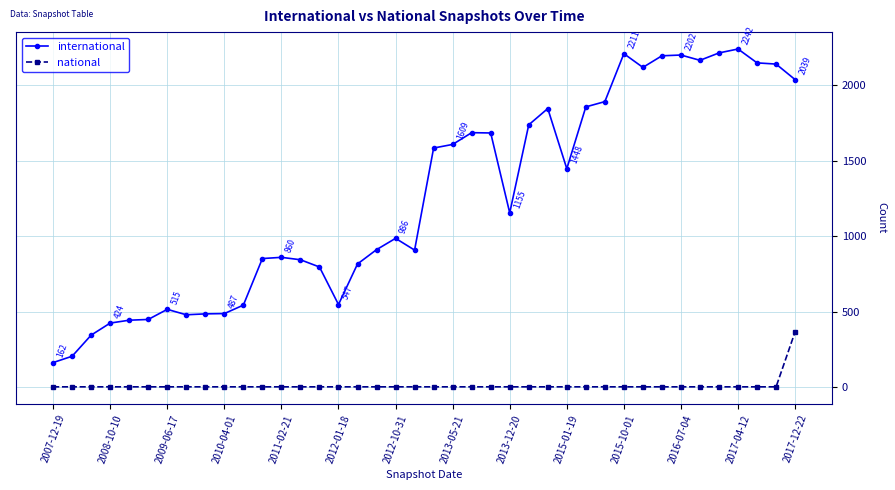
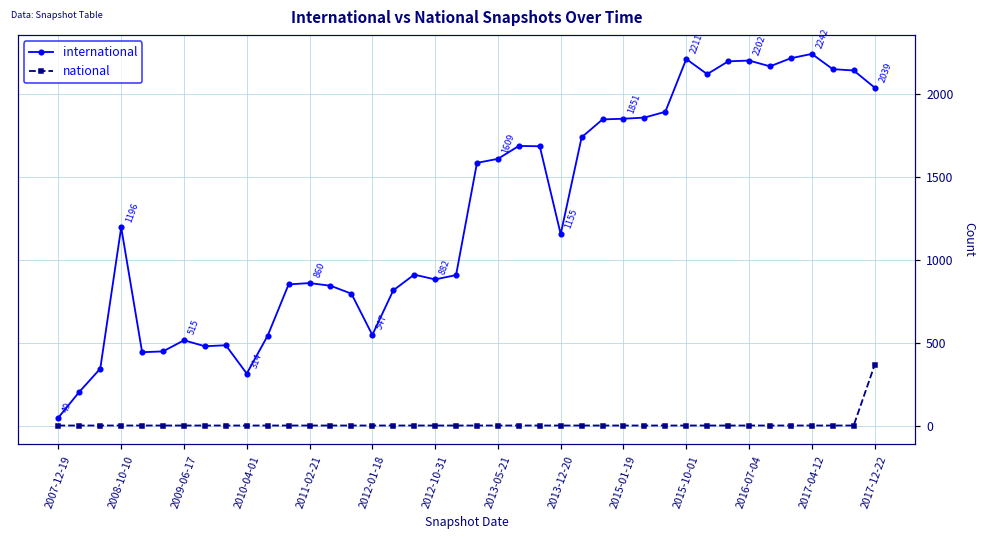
international, 2007-12-19: 162 -> 49
international, 2008-10-10: 424 -> 1196
international, 2010-04-01: 487 -> 314
international, 2012-10-31: 986 -> 882
international, 2015-01-19: 1448 -> 1851
